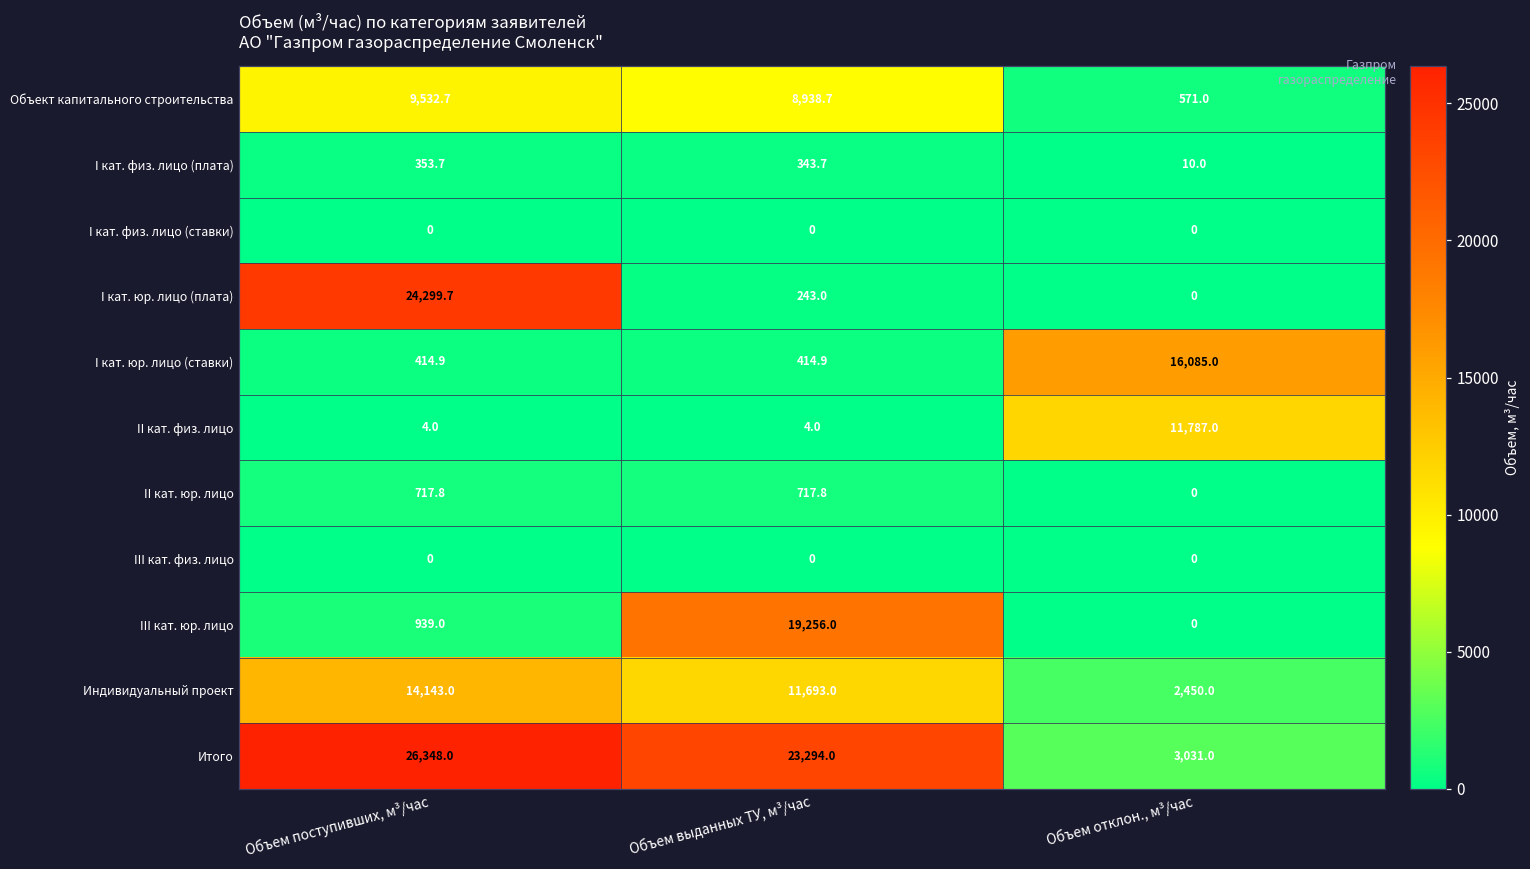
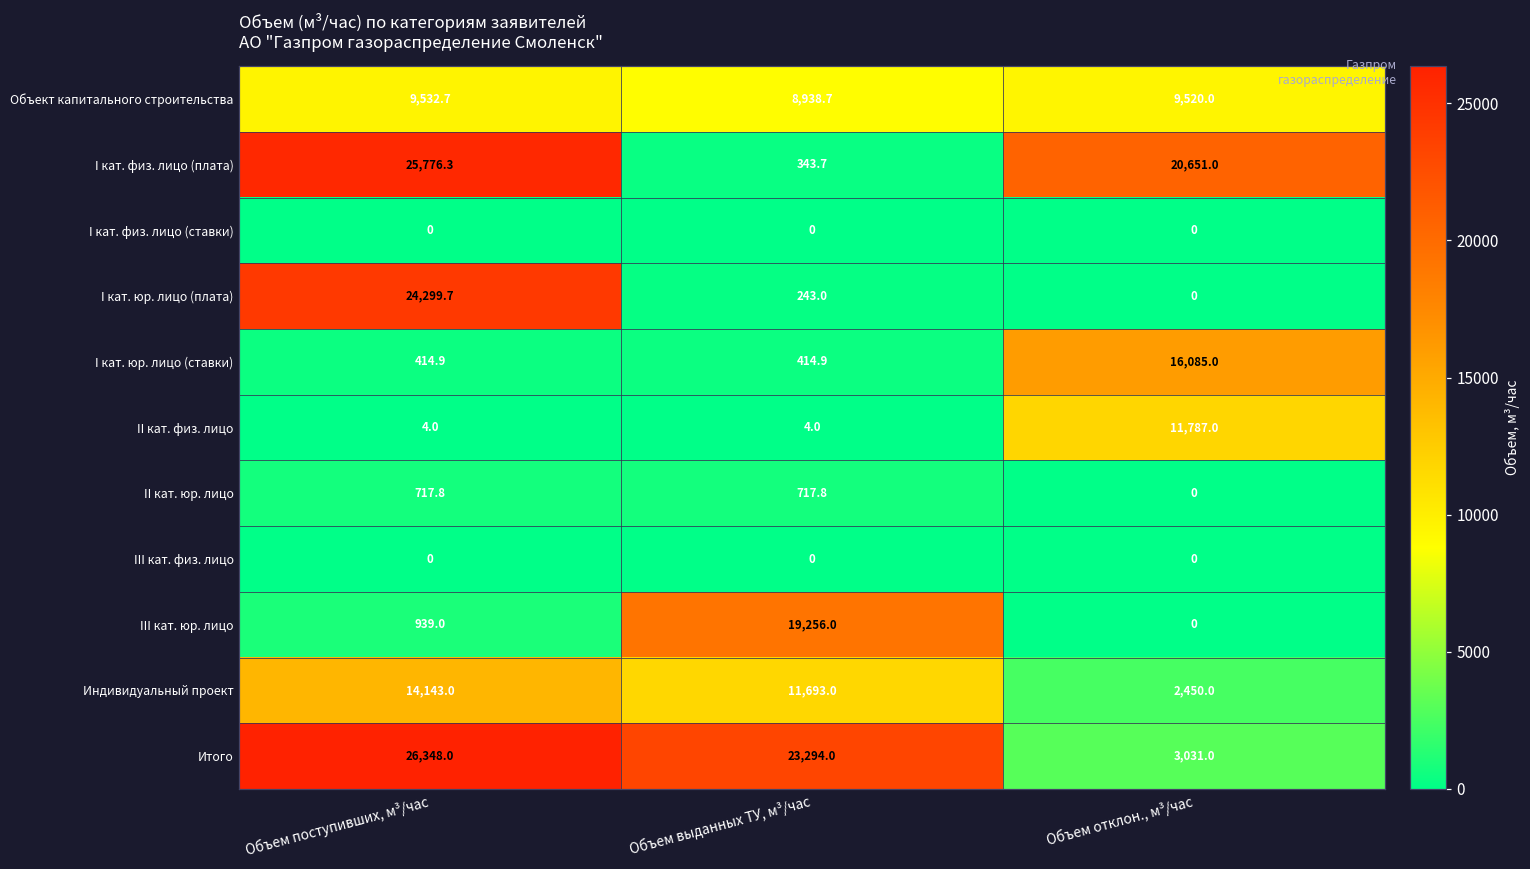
Объект капитального строительства, Объем отклон., м³/час: 571.0 -> 9,520.0
I кат. физ. лицо (плата), Объем поступивших, м³/час: 353.7 -> 25,776.3
I кат. физ. лицо (плата), Объем отклон., м³/час: 10.0 -> 20,651.0
